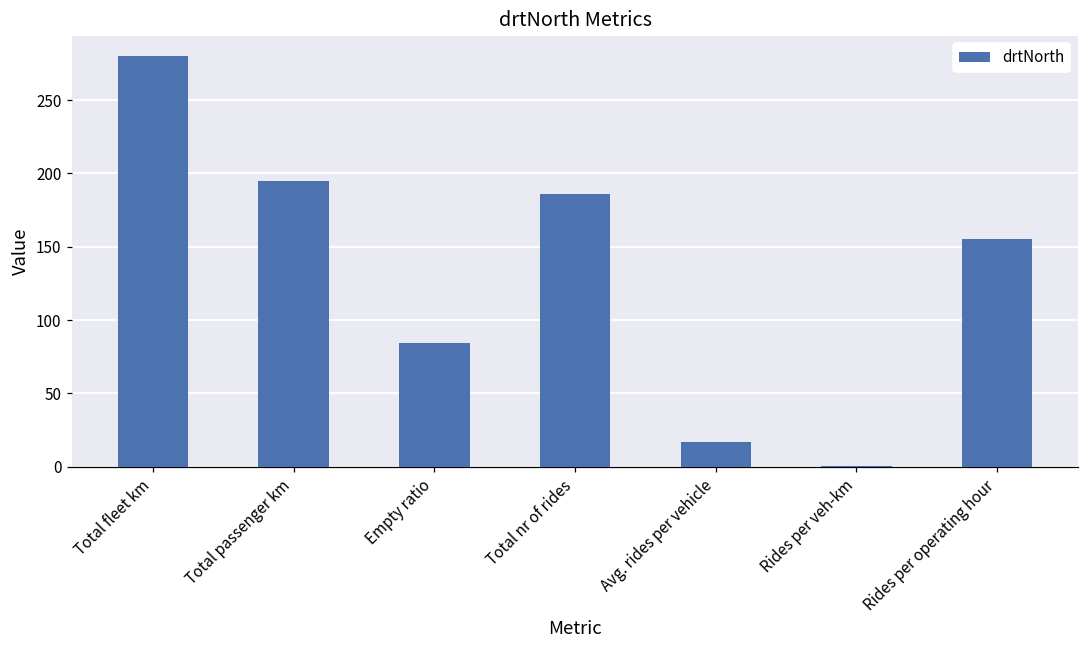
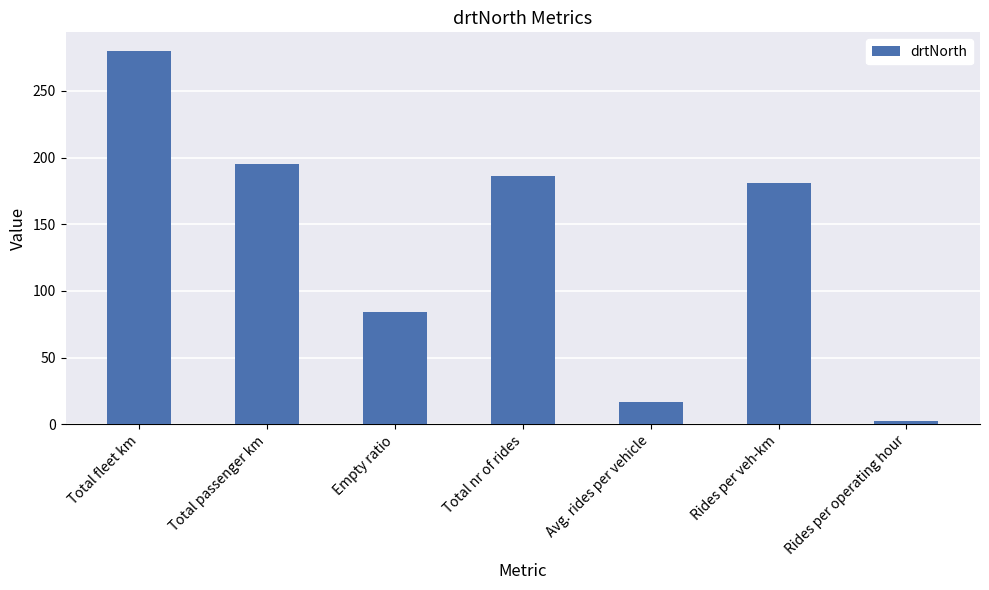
Rides per veh-km: 0 -> 181
Rides per operating hour: 155 -> 3
